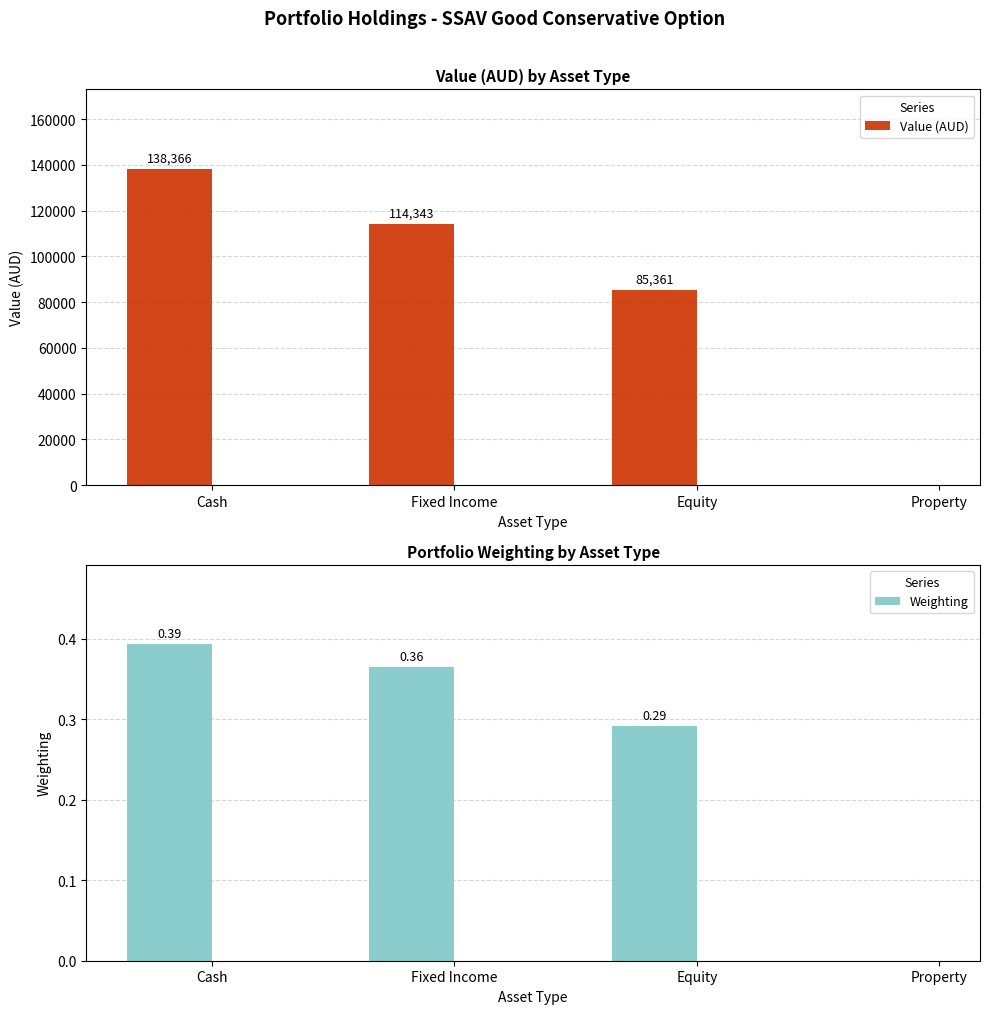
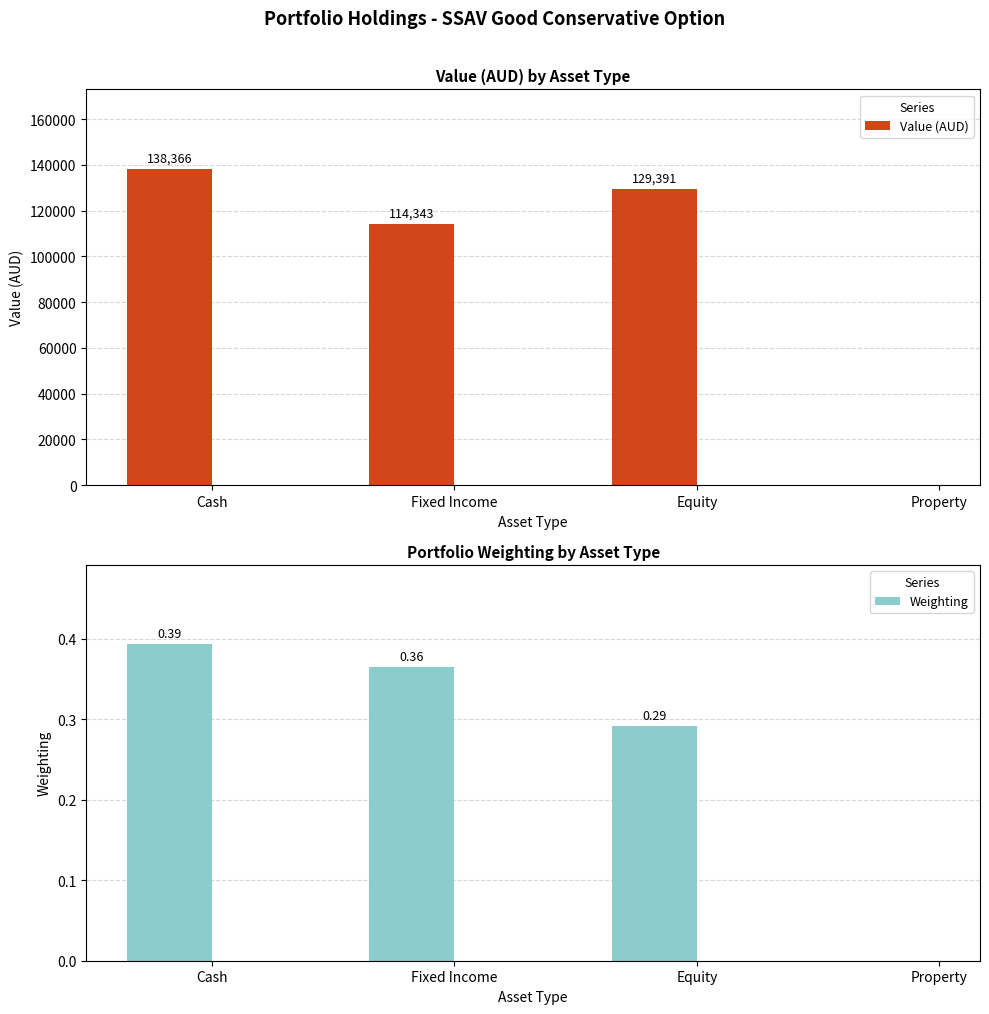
Value (AUD) by Asset Type, Equity: 85,361 -> 129,391
